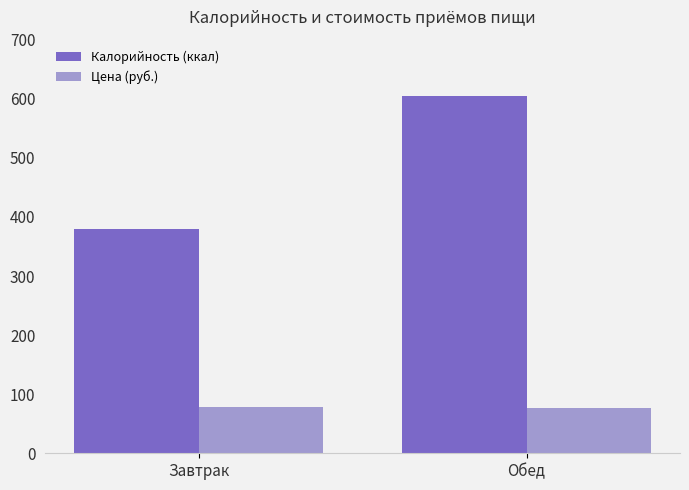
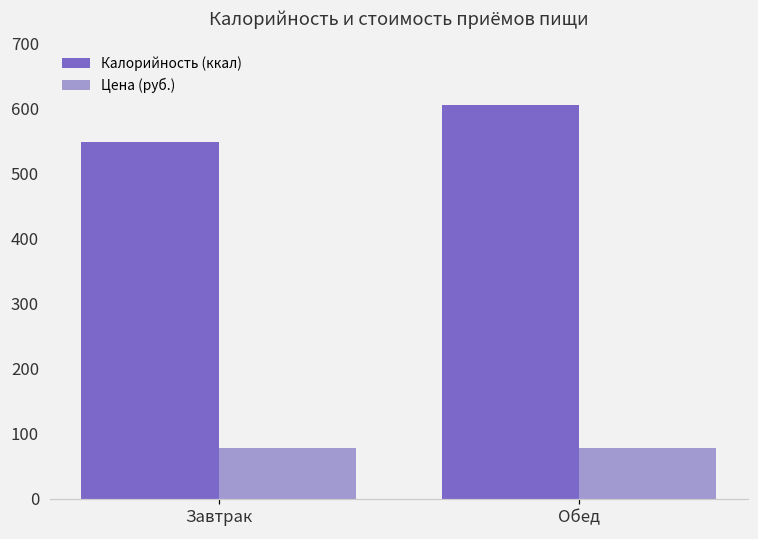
Калорийность (ккал), Завтрак: 380 -> 550
